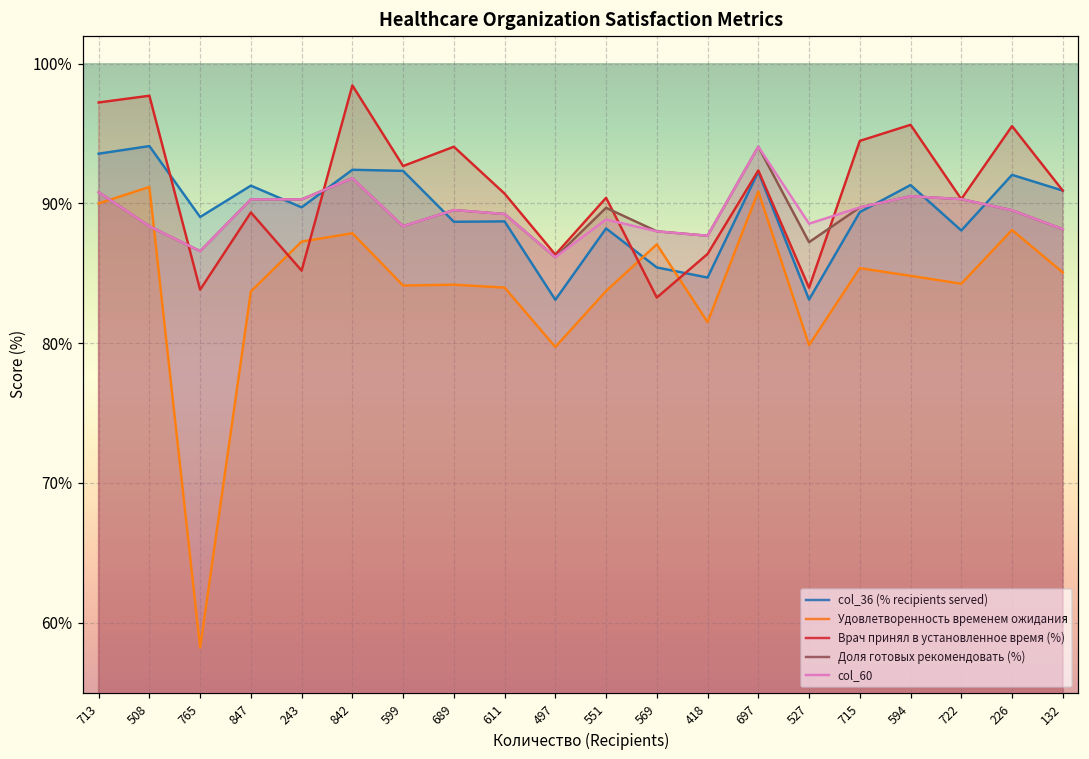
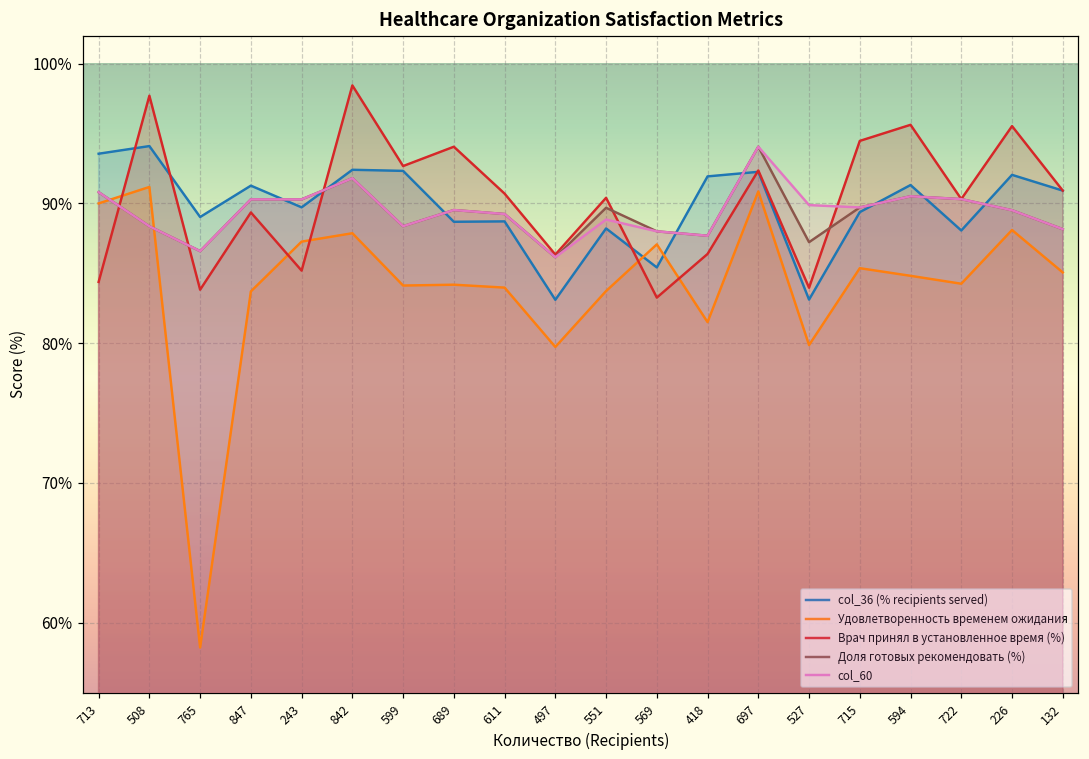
Врач принял в установленное время (%), 713: 97.2% -> 84.4%
col_36 (% recipients served), 418: 84.7% -> 91.9%
col_60, 527: 88.5% -> 89.9%
